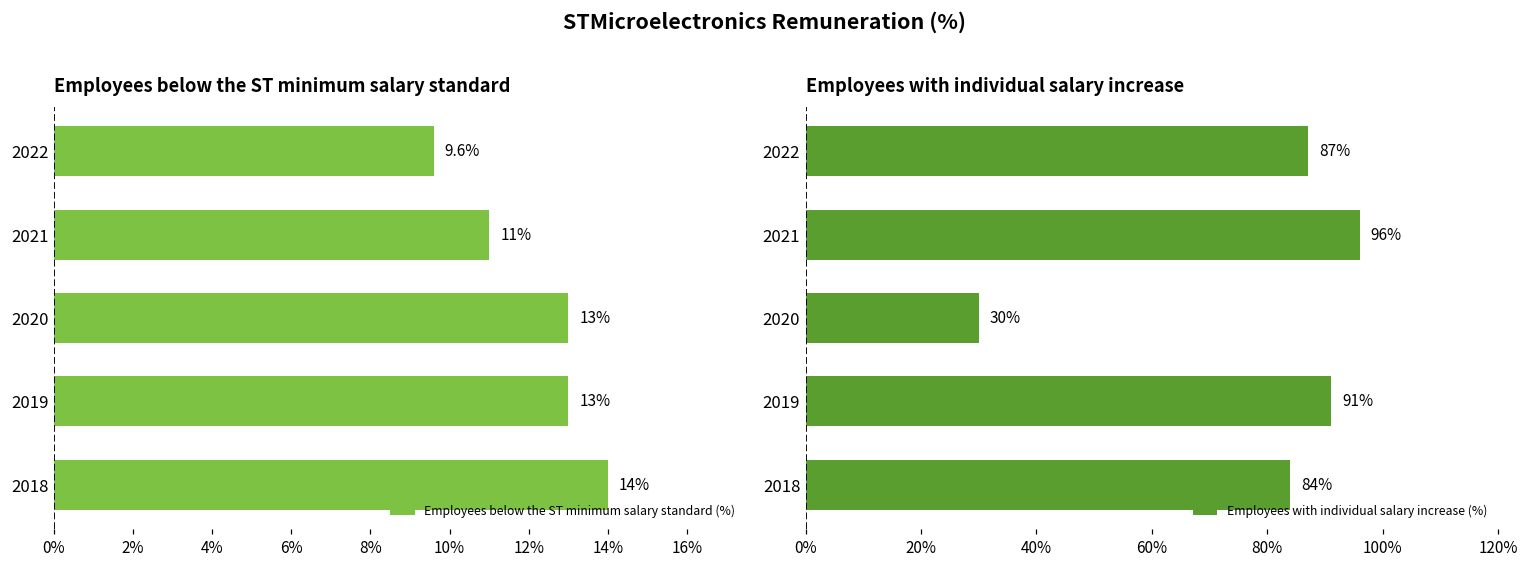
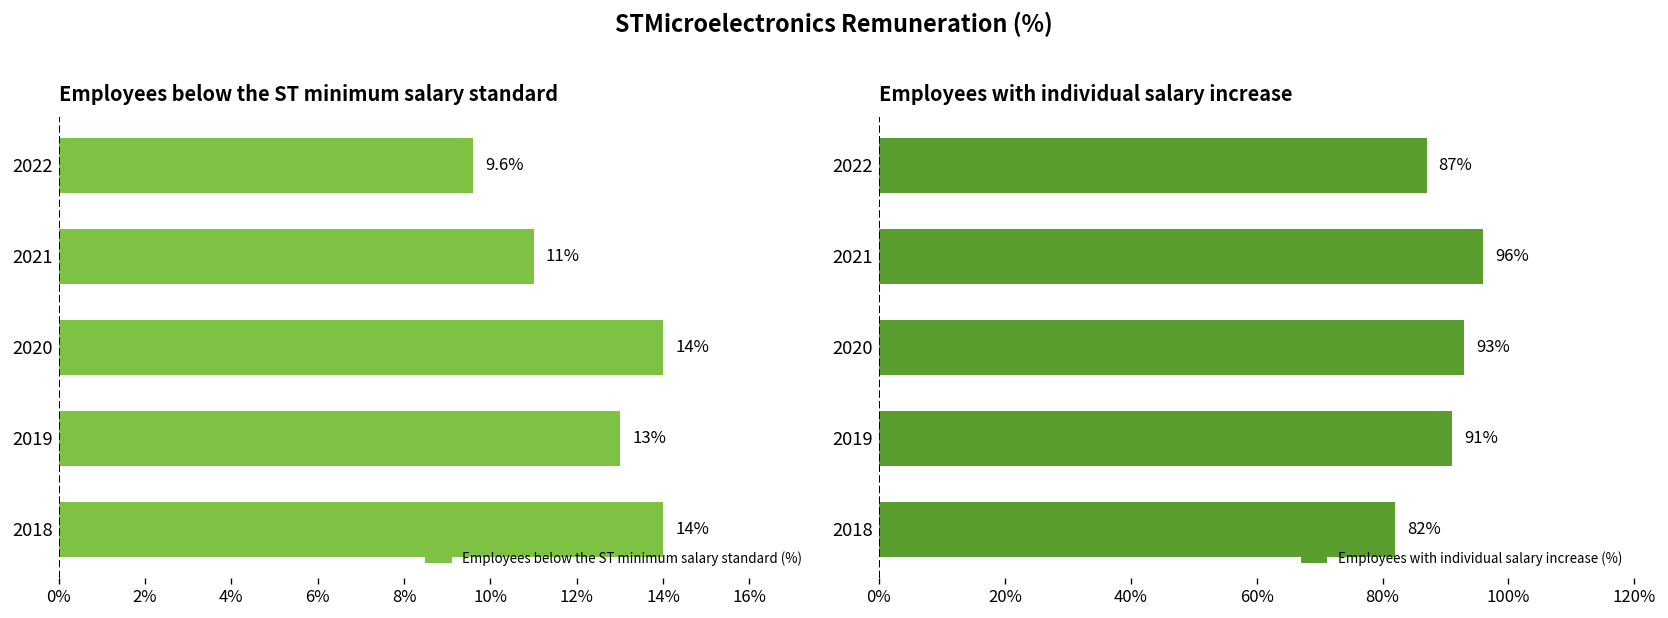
Employees below the ST minimum salary standard, 2020: 13% -> 14%
Employees with individual salary increase, 2020: 30% -> 93%
Employees with individual salary increase, 2018: 84% -> 82%
